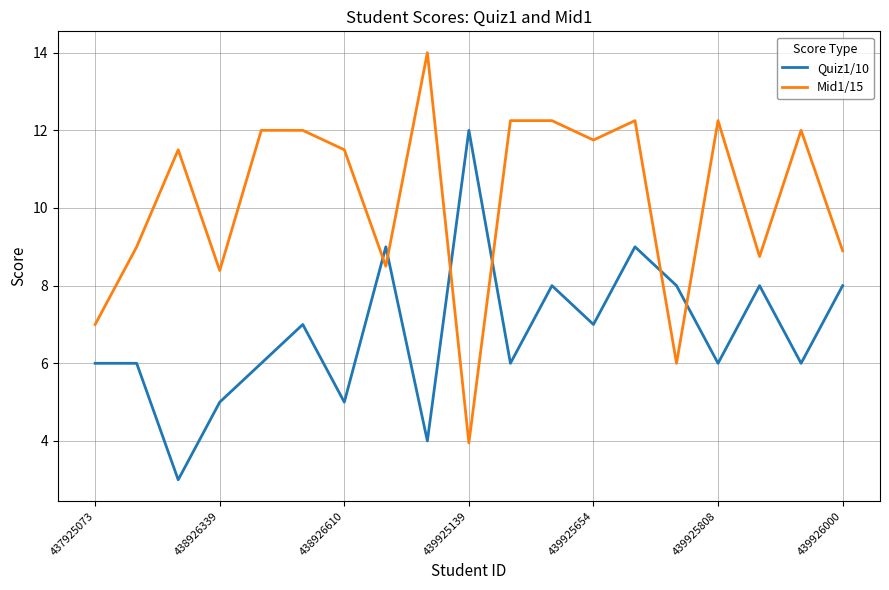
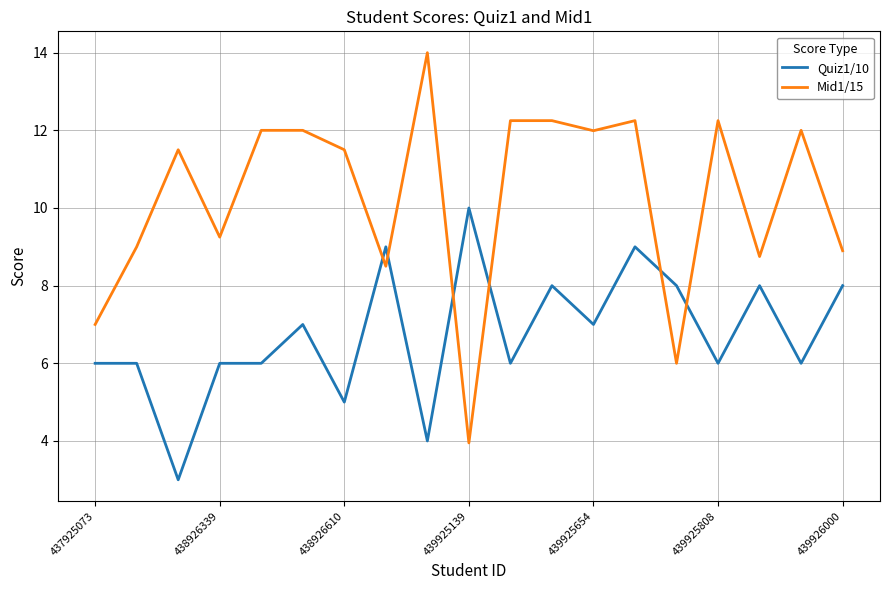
Quiz1/10, 438926339: 5 -> 6
Mid1/15, 438926339: 8.4 -> 9.3
Quiz1/10, 439925139: 12 -> 10
Mid1/15, 439925654: 11.8 -> 12.0
